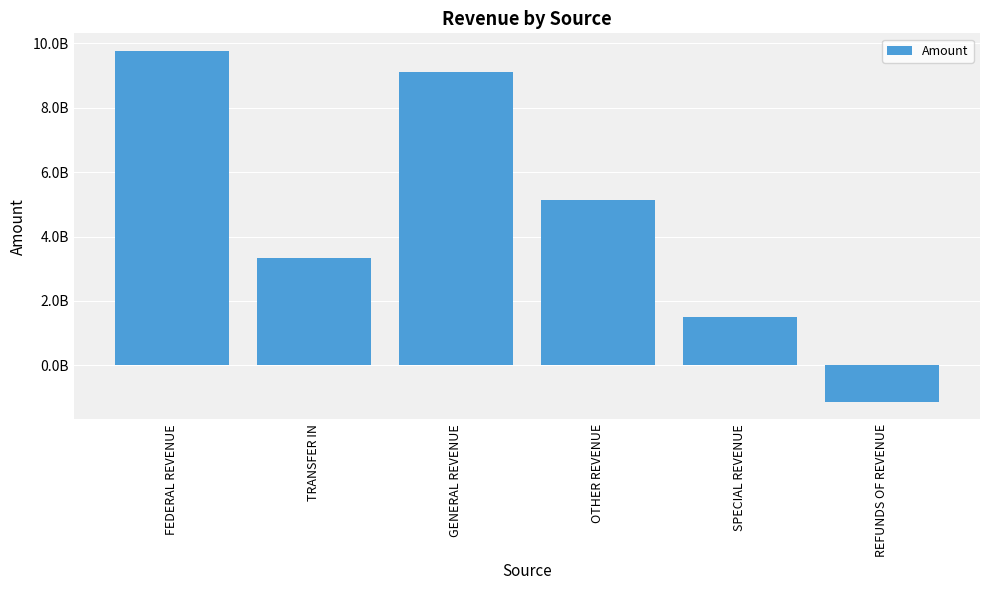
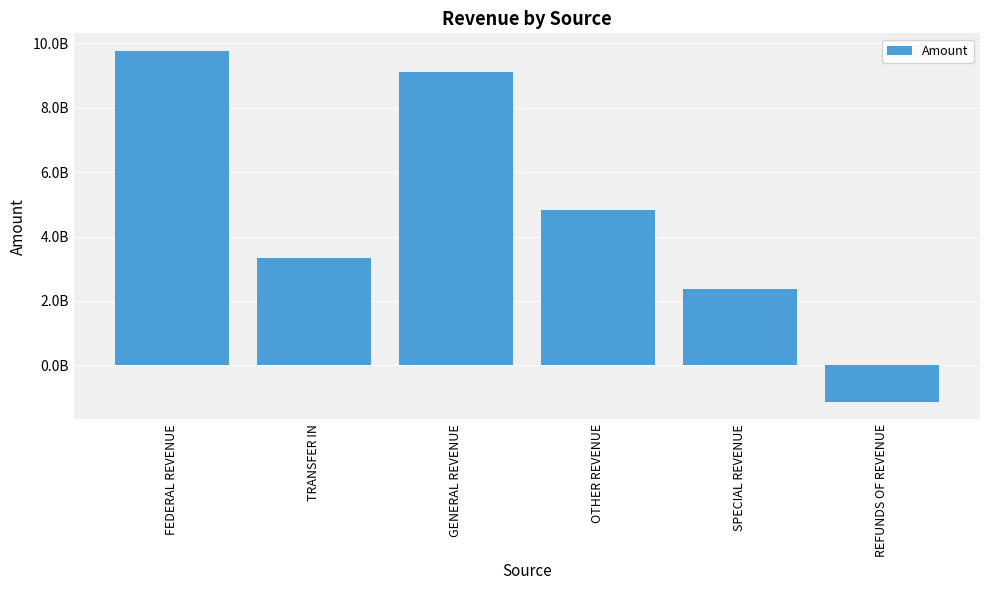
OTHER REVENUE: 5100000000 -> 4800000000
SPECIAL REVENUE: 1500000000 -> 2400000000
